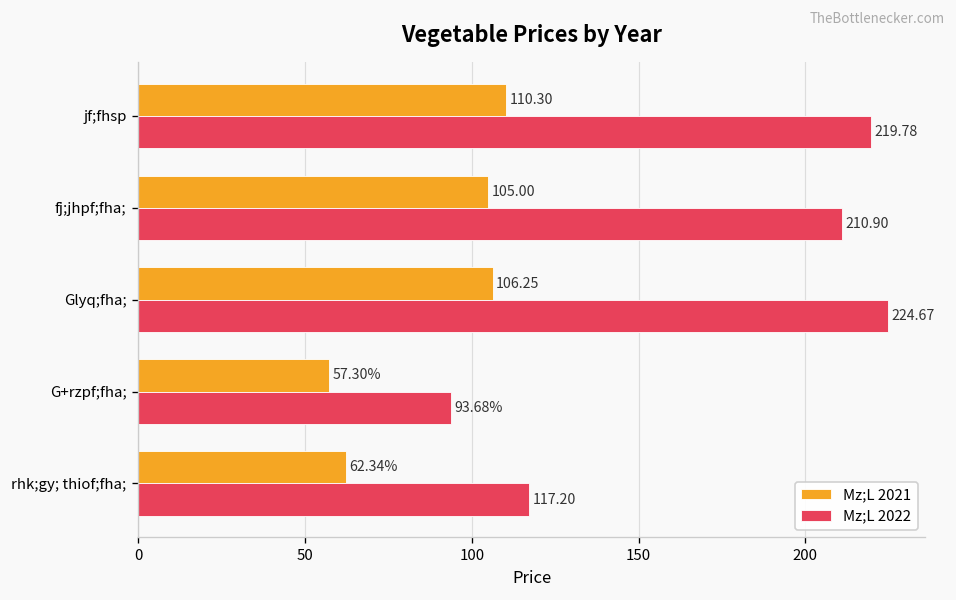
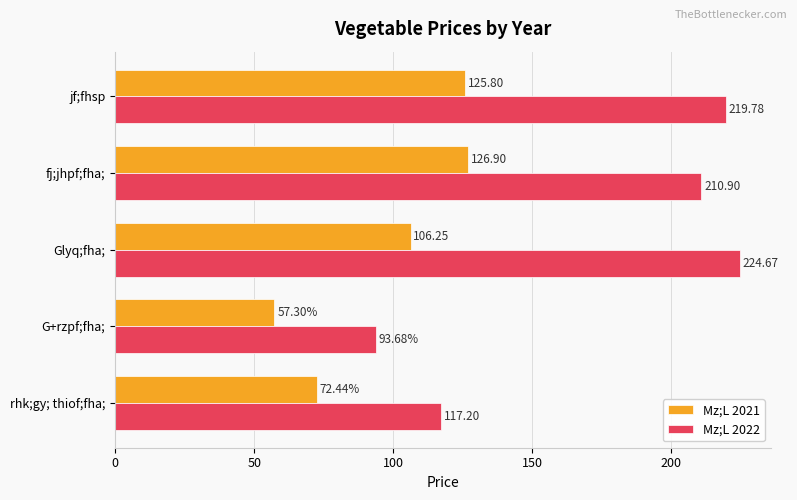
Mz;L 2021, jf;fhsp: 110.30 -> 125.80
Mz;L 2021, fj;jhpf;fha;: 105.00 -> 126.90
Mz;L 2021, rhk;gy; thiof;fha;: 62.34% -> 72.44%
